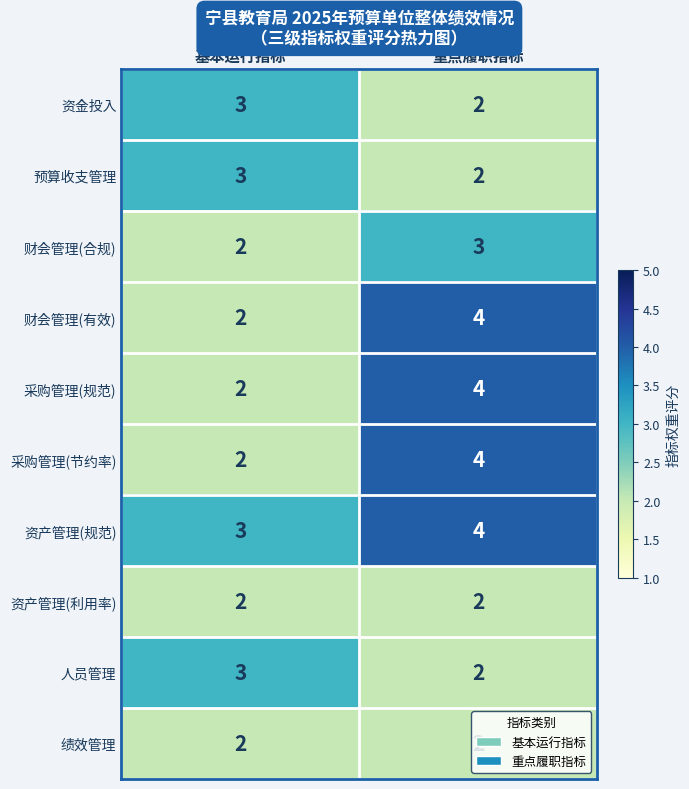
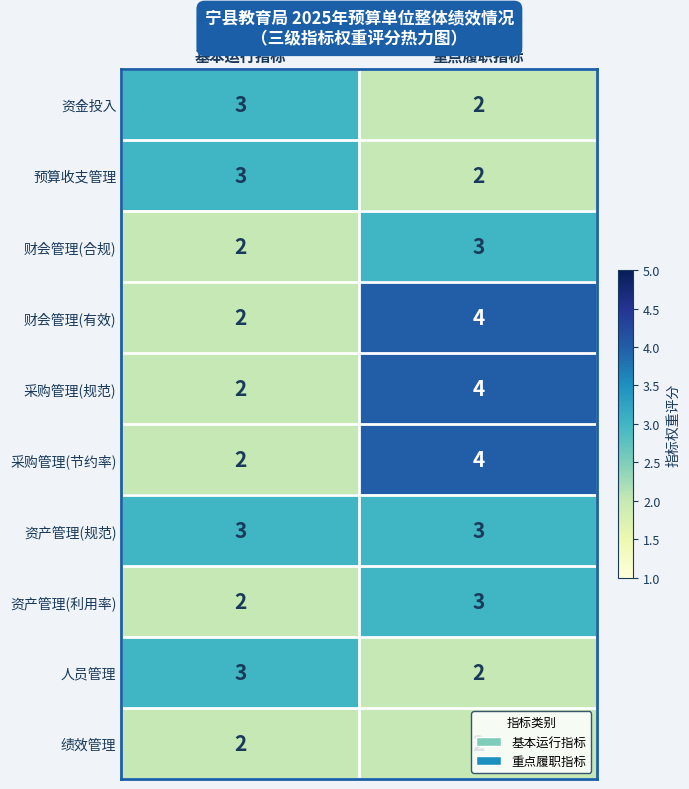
资产管理(规范), 重点履职指标: 4 -> 3
资产管理(利用率), 重点履职指标: 2 -> 3
